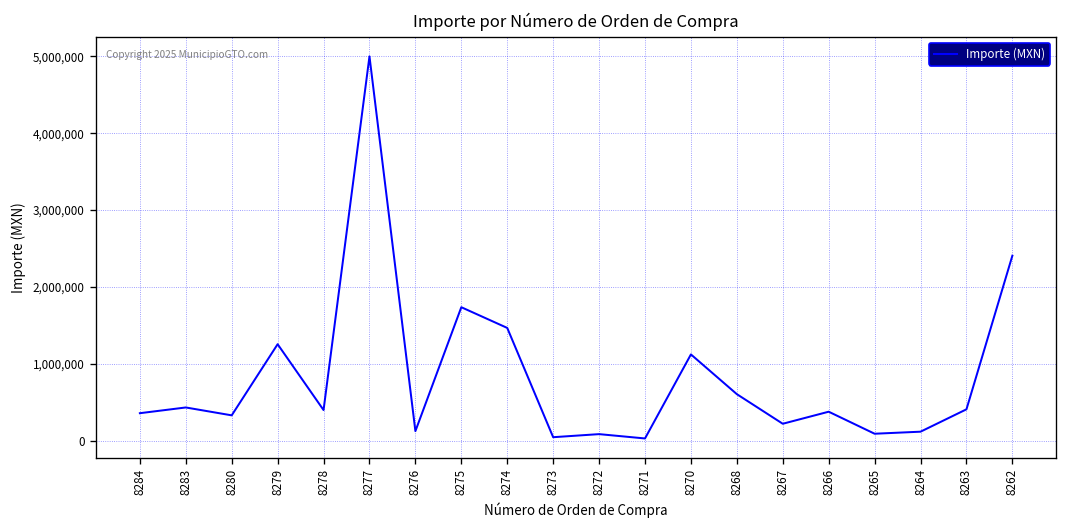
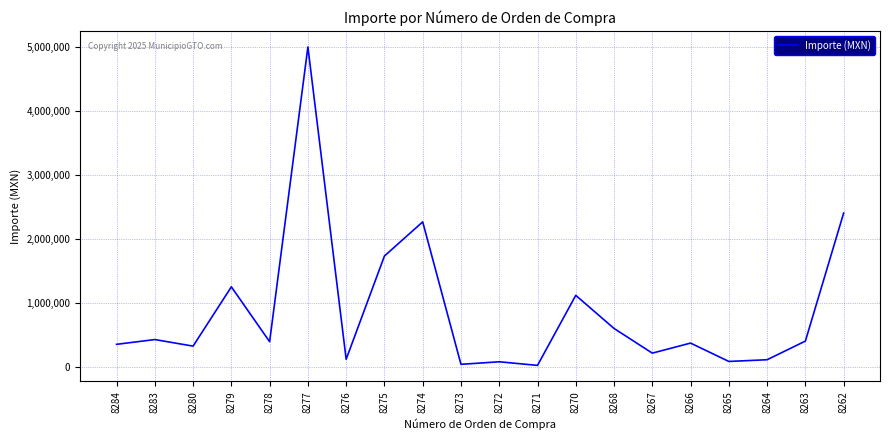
8274: 1,500,000 -> 2,300,000
